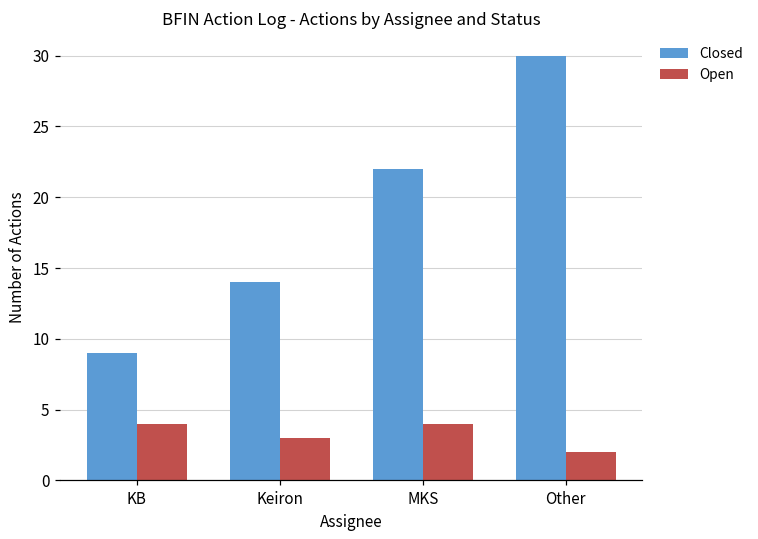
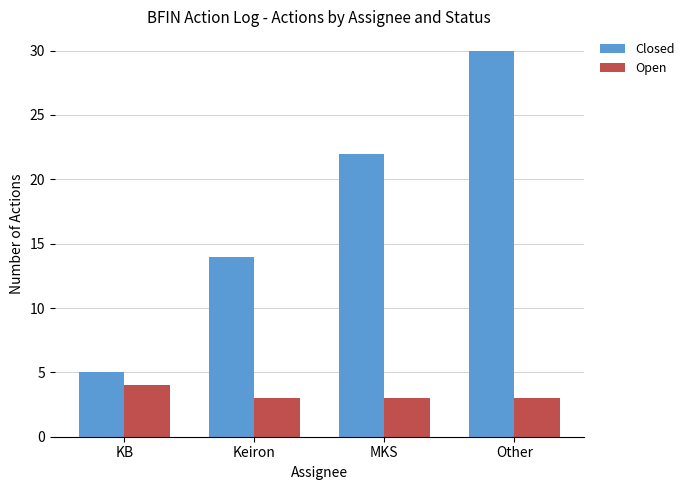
Closed, KB: 9 -> 5
Open, MKS: 4 -> 3
Open, Other: 2 -> 3
